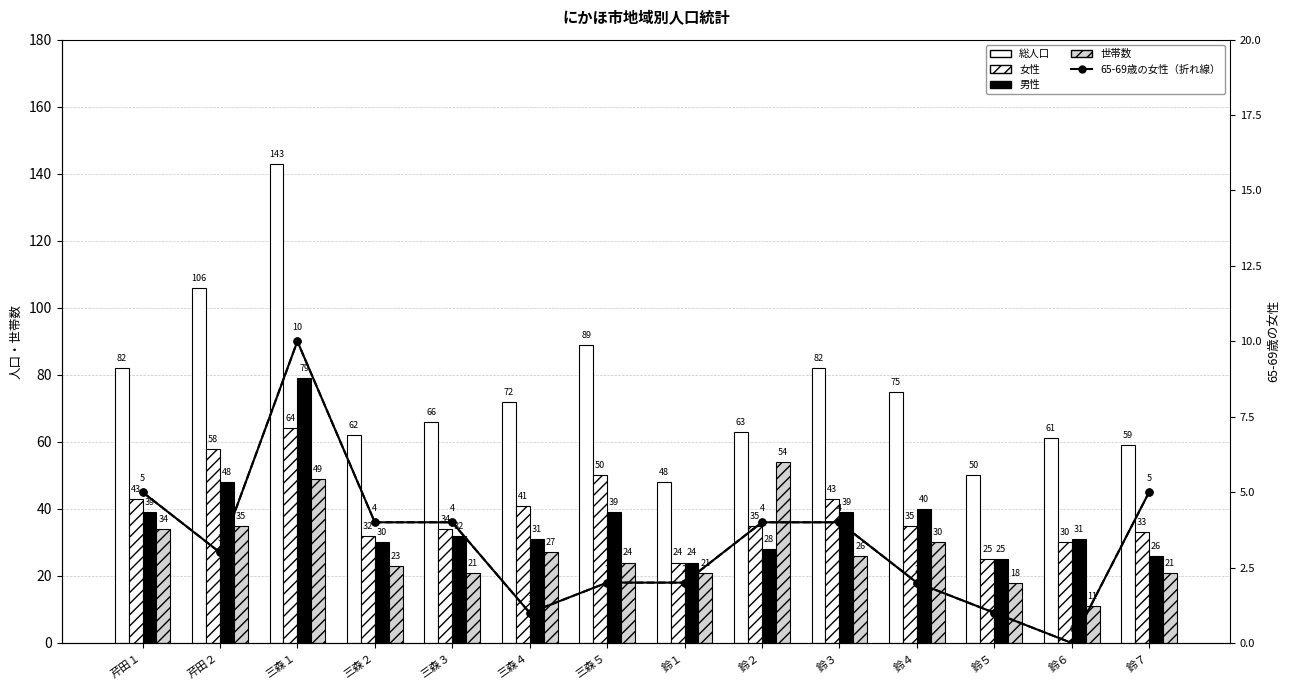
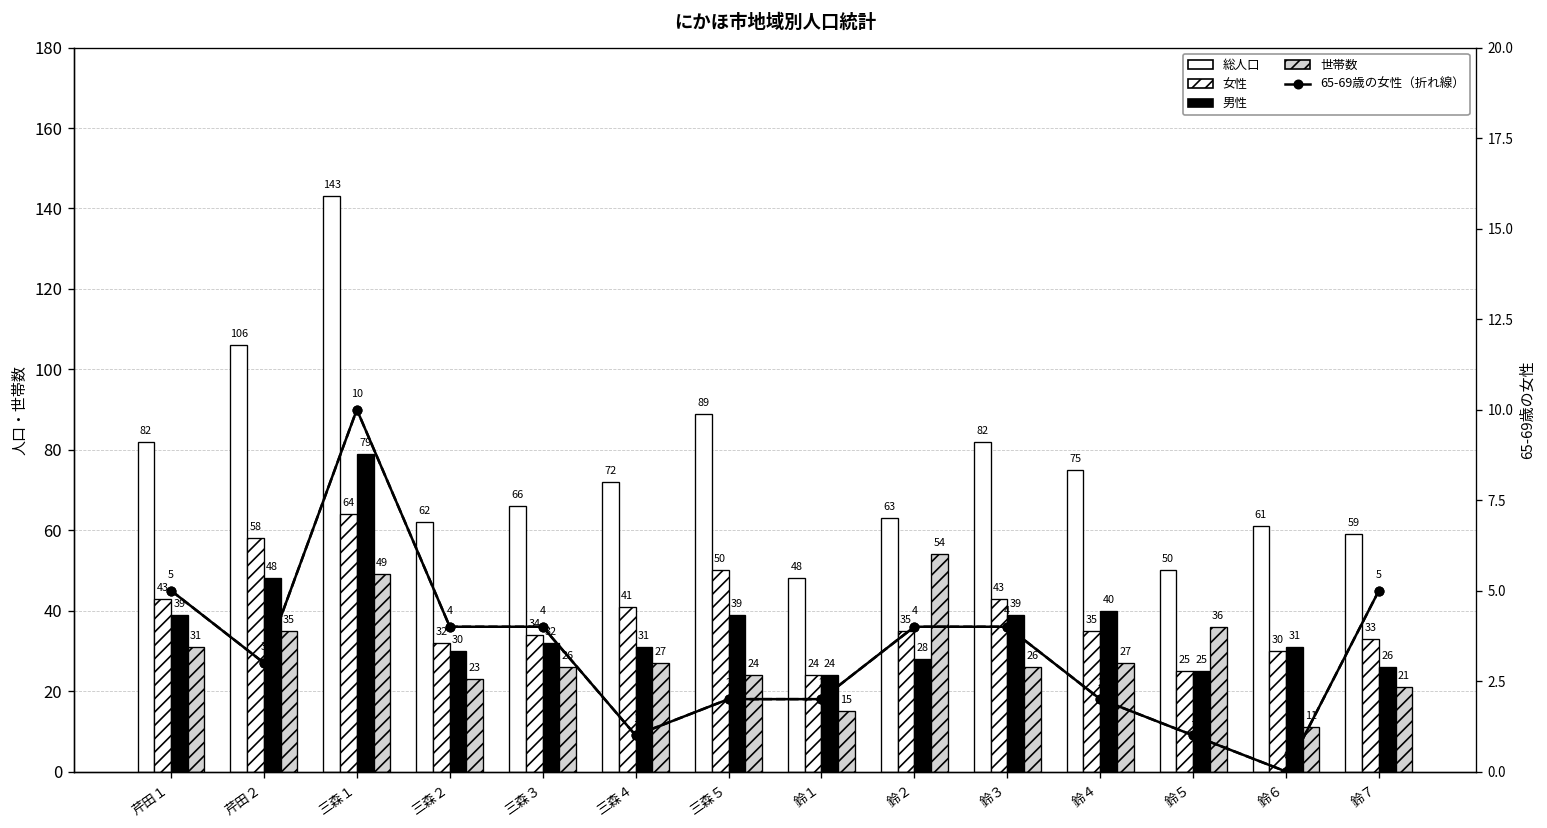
世帯数, 芹田１: 34 -> 31
世帯数, 三森３: 21 -> 26
世帯数, 鈴１: 21 -> 15
世帯数, 鈴４: 30 -> 27
世帯数, 鈴５: 18 -> 36
